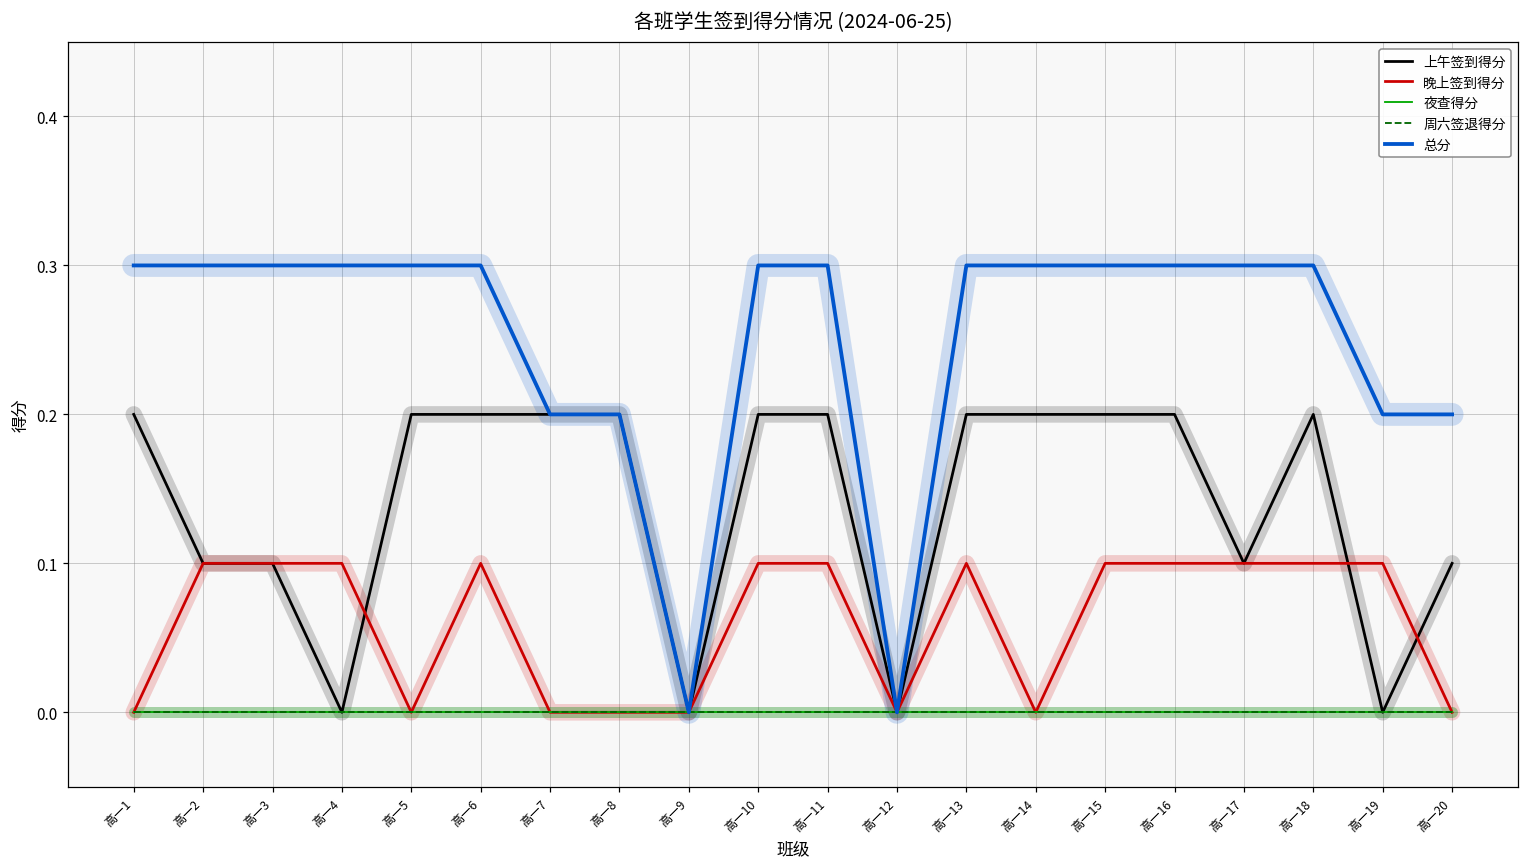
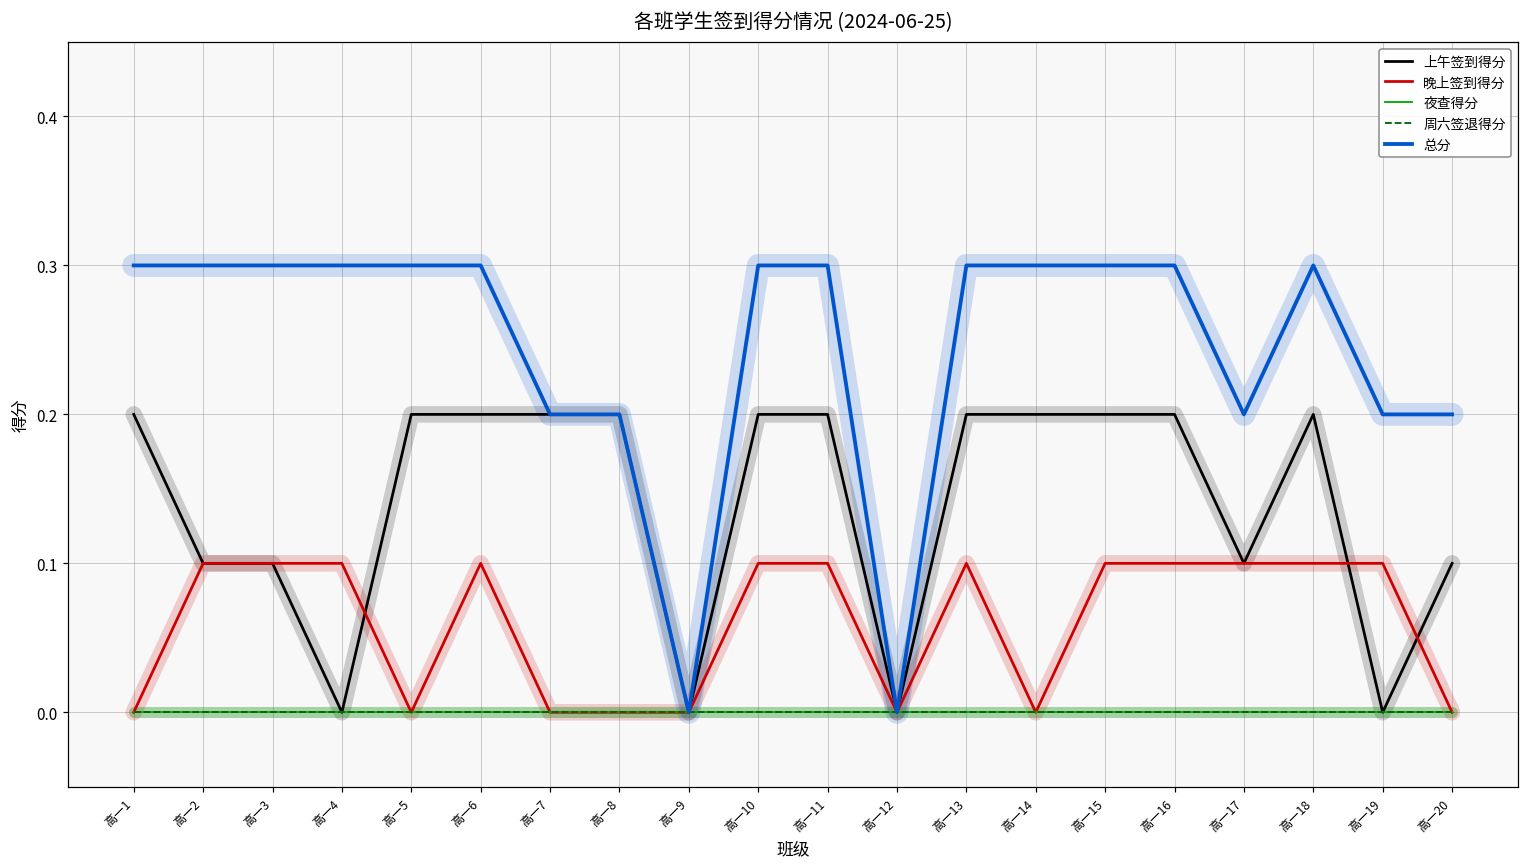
总分, 高一17: 0.3 -> 0.2
